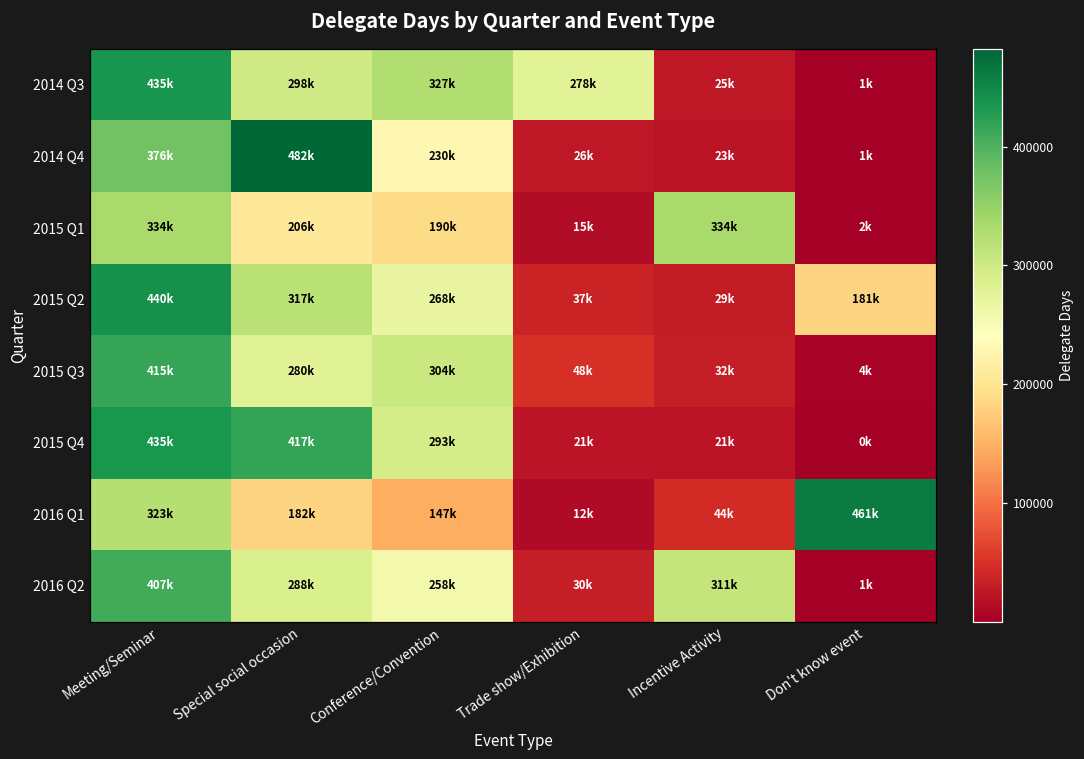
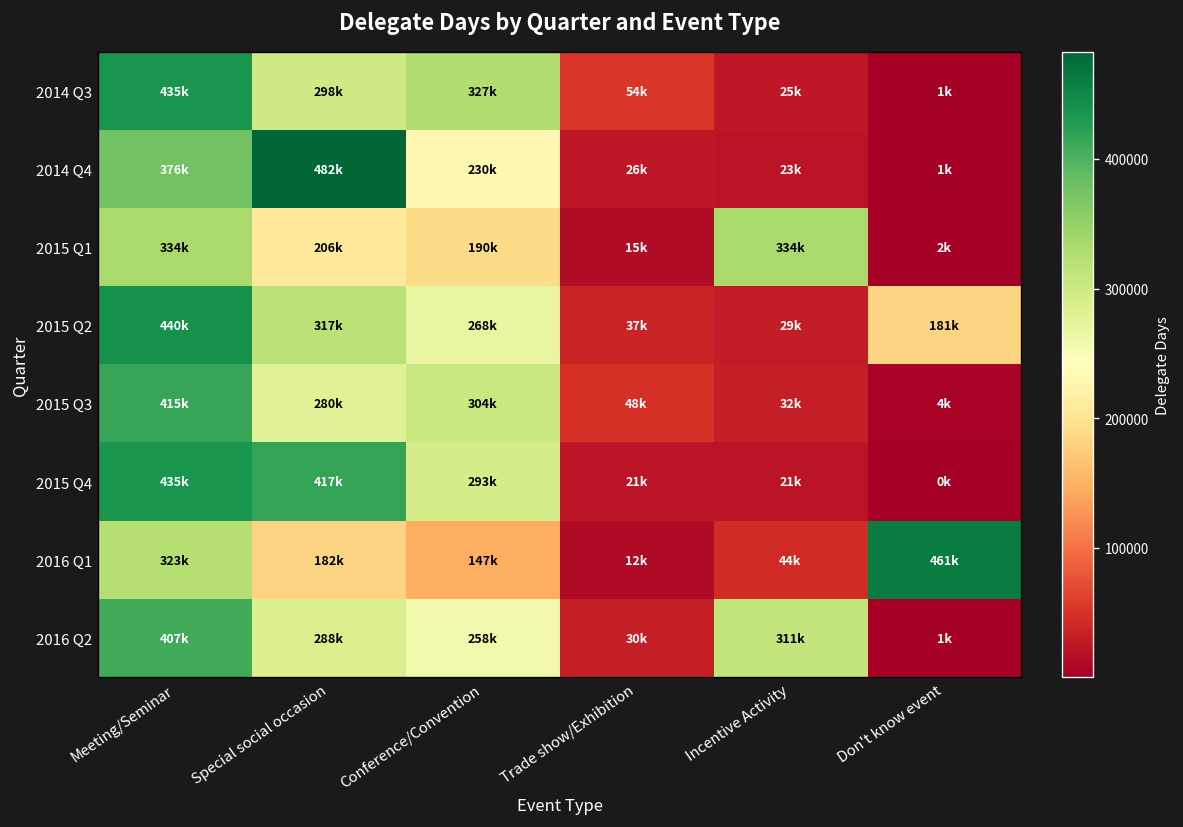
2014 Q3, Trade show/Exhibition: 278k -> 54k
